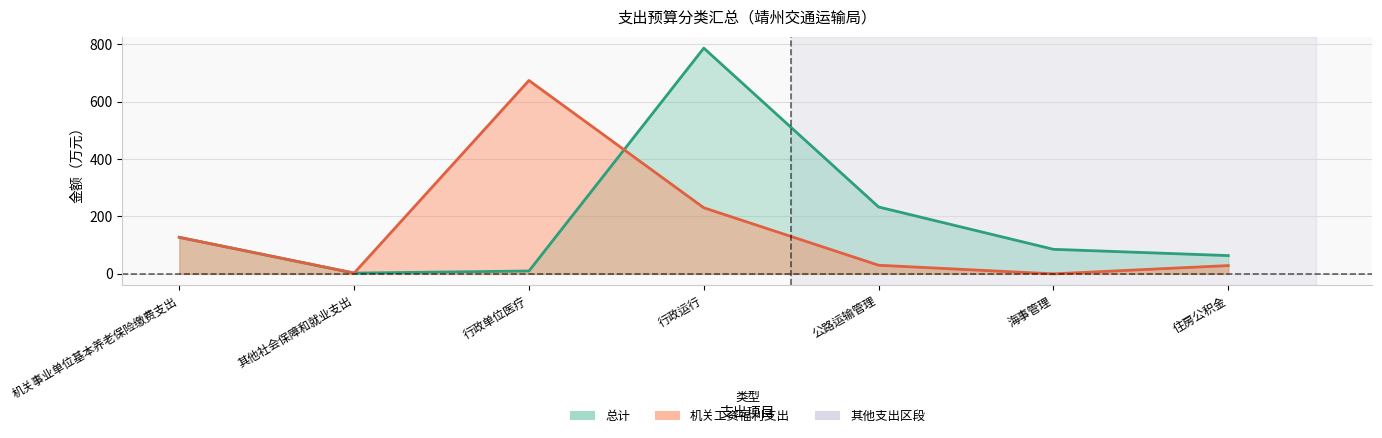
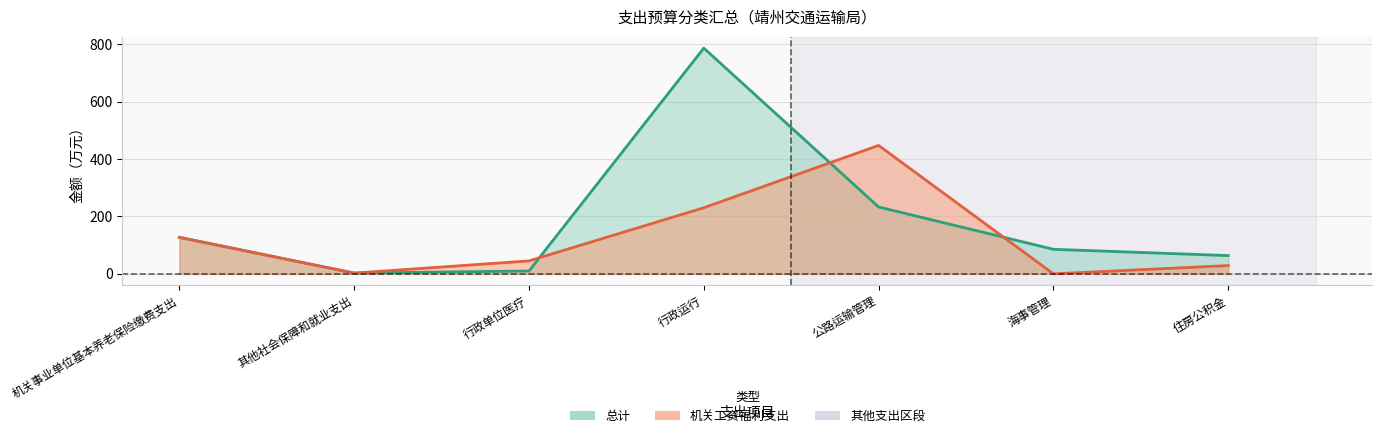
机关工资福利支出, 行政单位医疗: 670 -> 50
机关工资福利支出, 公路运输管理: 30 -> 450
